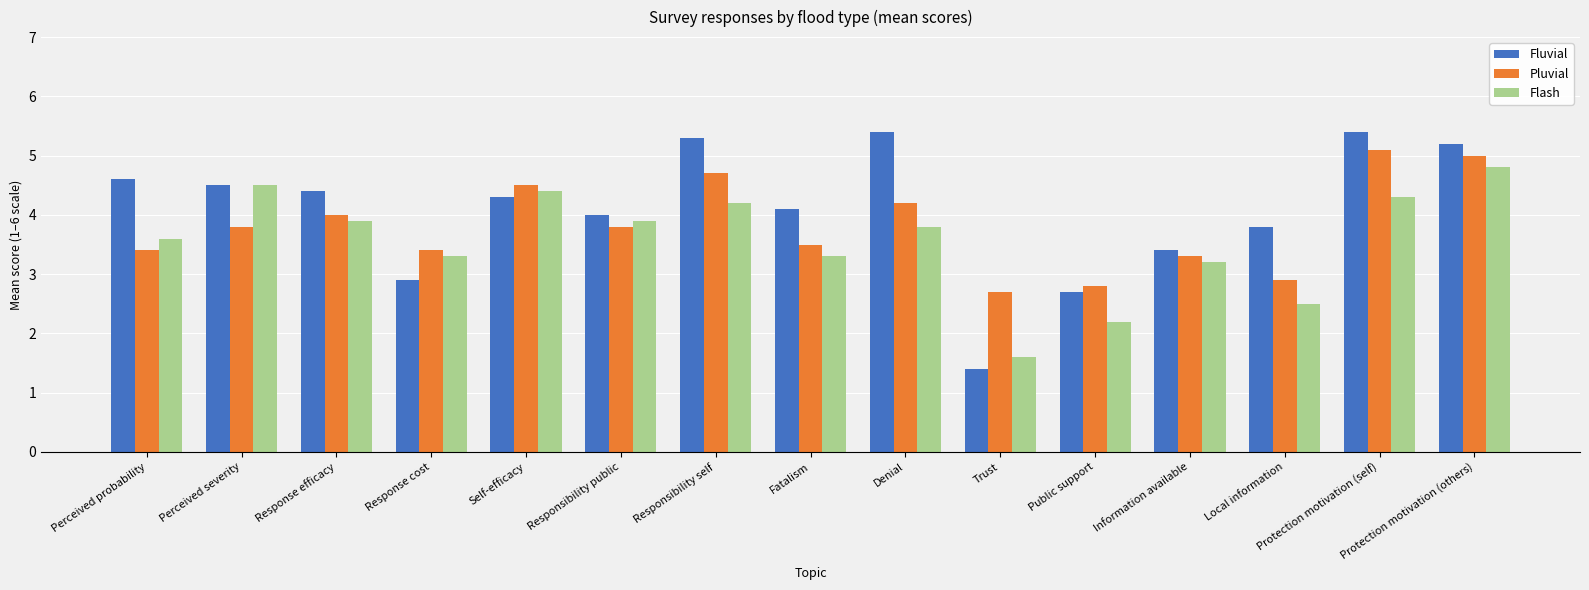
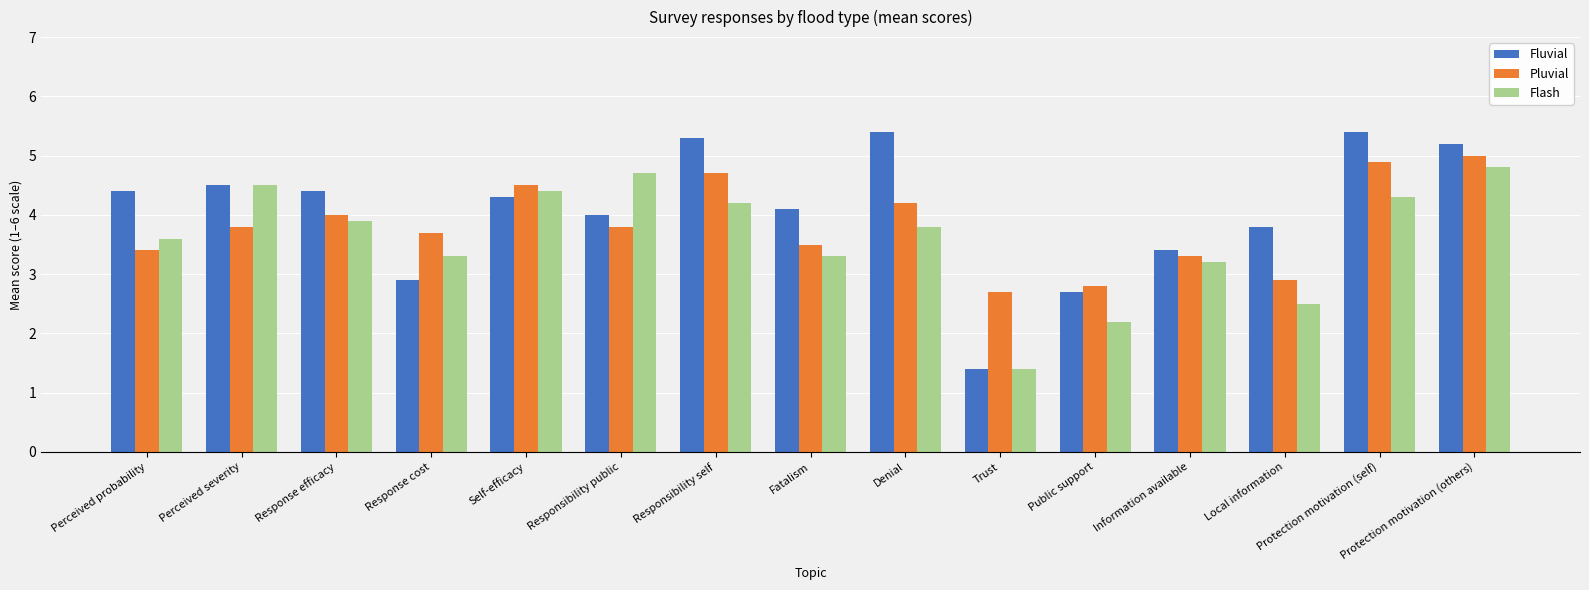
Fluvial, Perceived probability: 4.6 -> 4.4
Pluvial, Response cost: 3.4 -> 3.7
Flash, Responsibility public: 3.9 -> 4.7
Flash, Trust: 1.6 -> 1.4
Pluvial, Protection motivation (self): 5.1 -> 4.9
